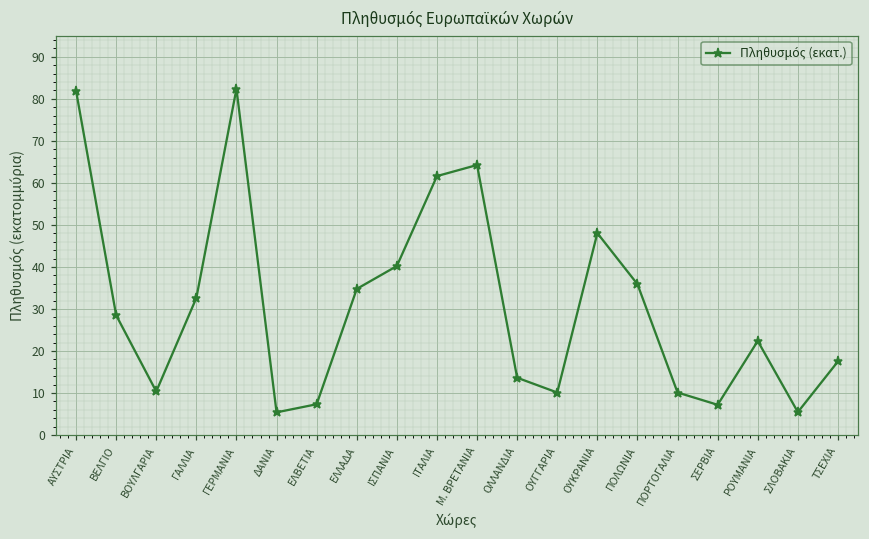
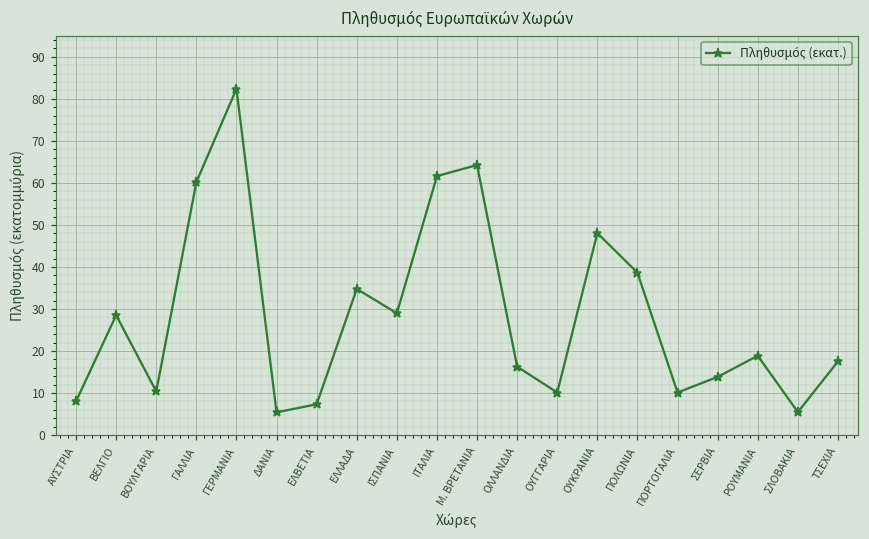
ΑΥΣΤΡΙΑ: 82 -> 8
ΓΑΛΛΙΑ: 33 -> 60
ΙΣΠΑΝΙΑ: 40 -> 29
ΟΛΛΑΝΔΙΑ: 14 -> 16
ΠΟΛΩΝΙΑ: 36 -> 39
ΣΕΡΒΙΑ: 7 -> 14
ΡΟΥΜΑΝΙΑ: 22 -> 19
